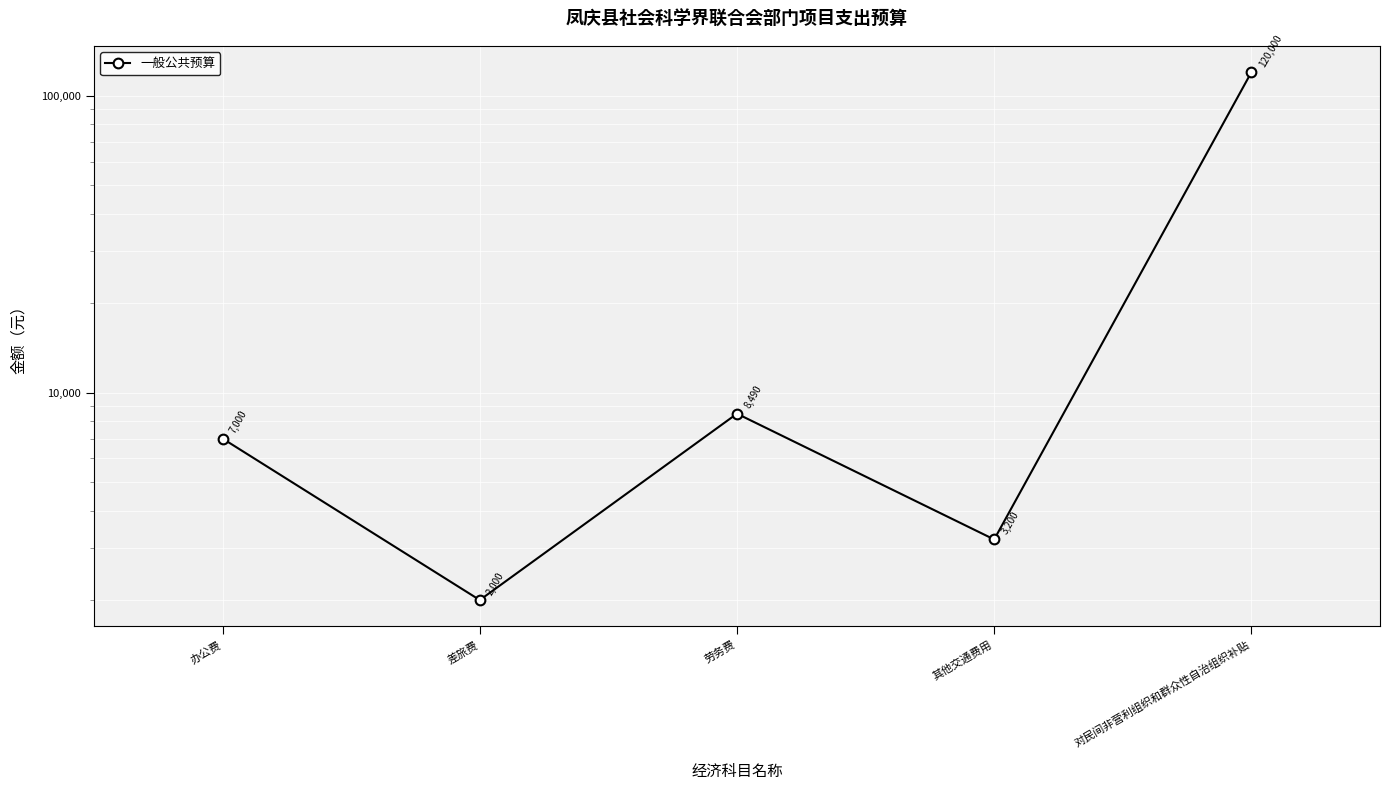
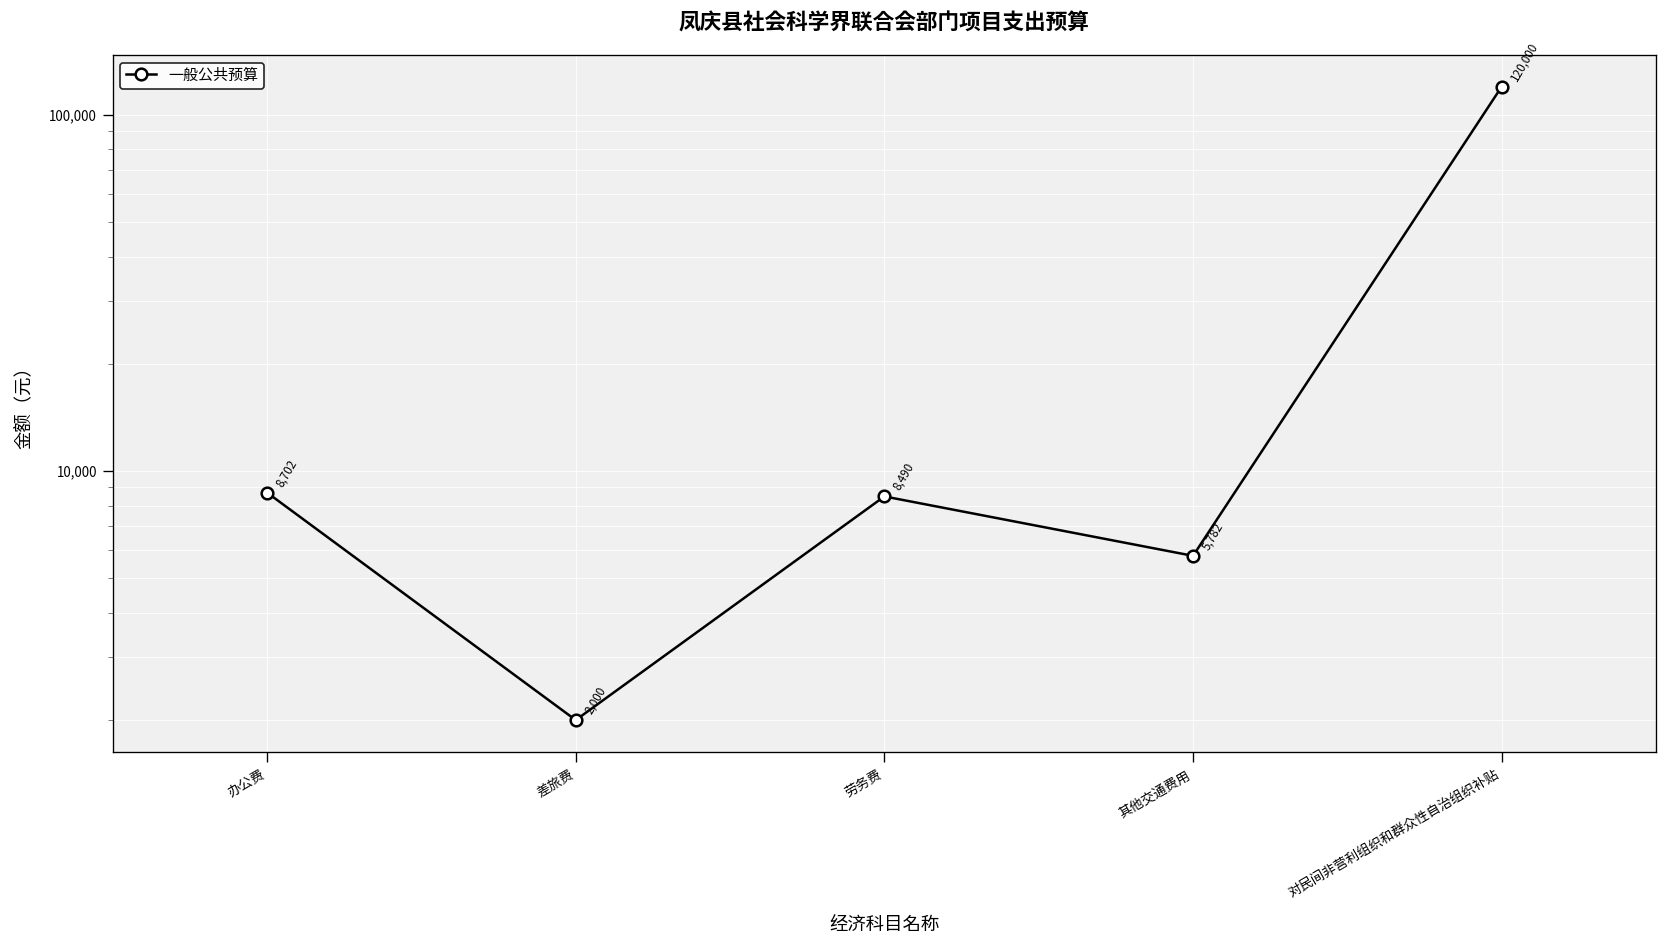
办公费: 7,000 -> 8,702
其他交通费用: 3,200 -> 5,782
